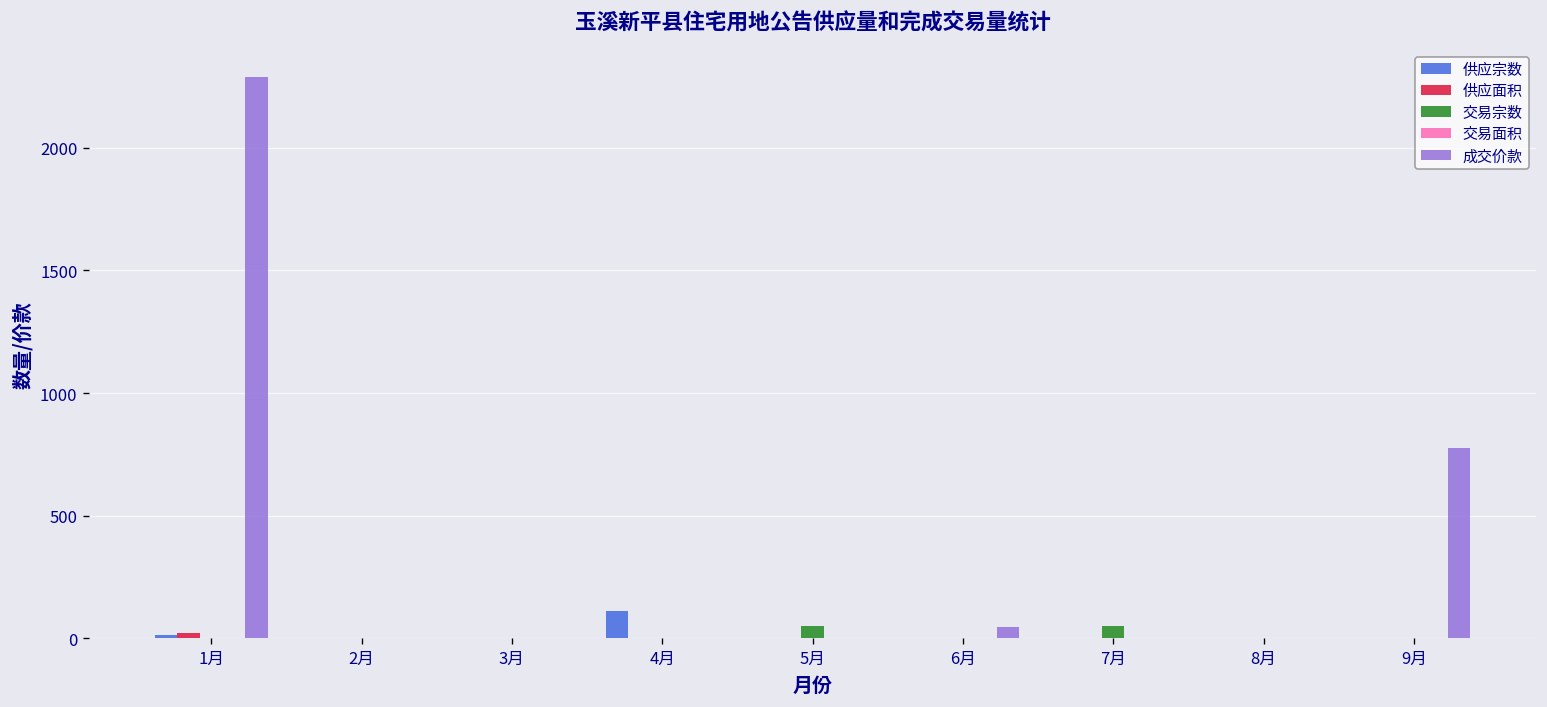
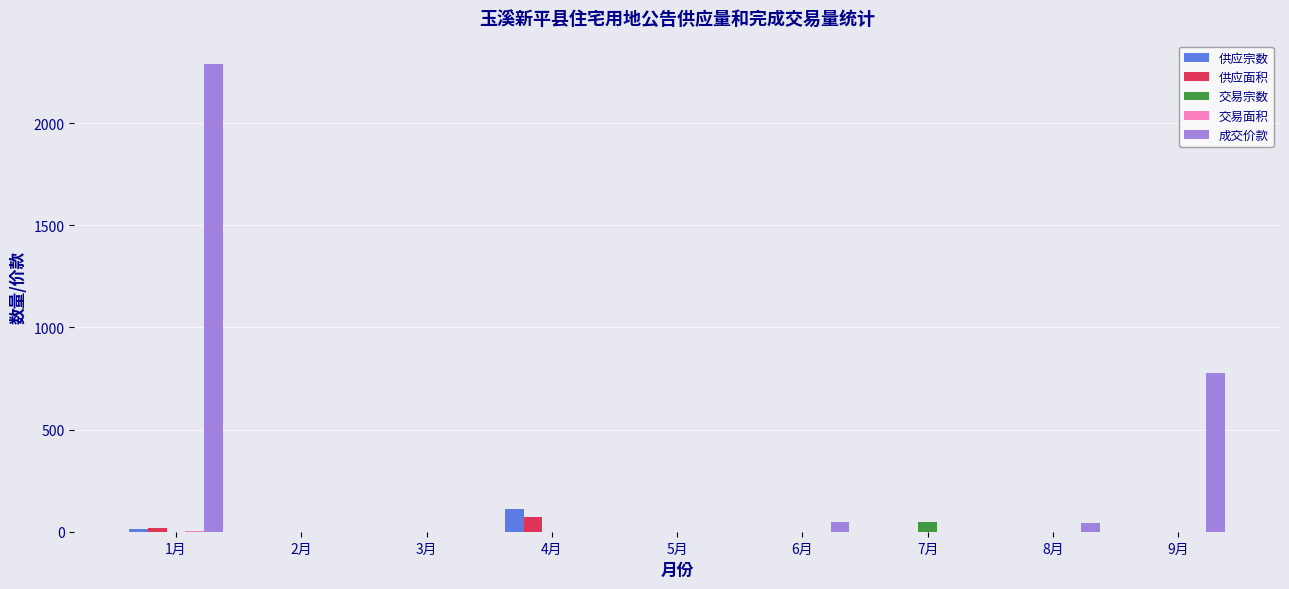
供应面积, 4月: 0 -> 70
交易宗数, 5月: 50 -> 0
成交价款, 8月: 0 -> 40
